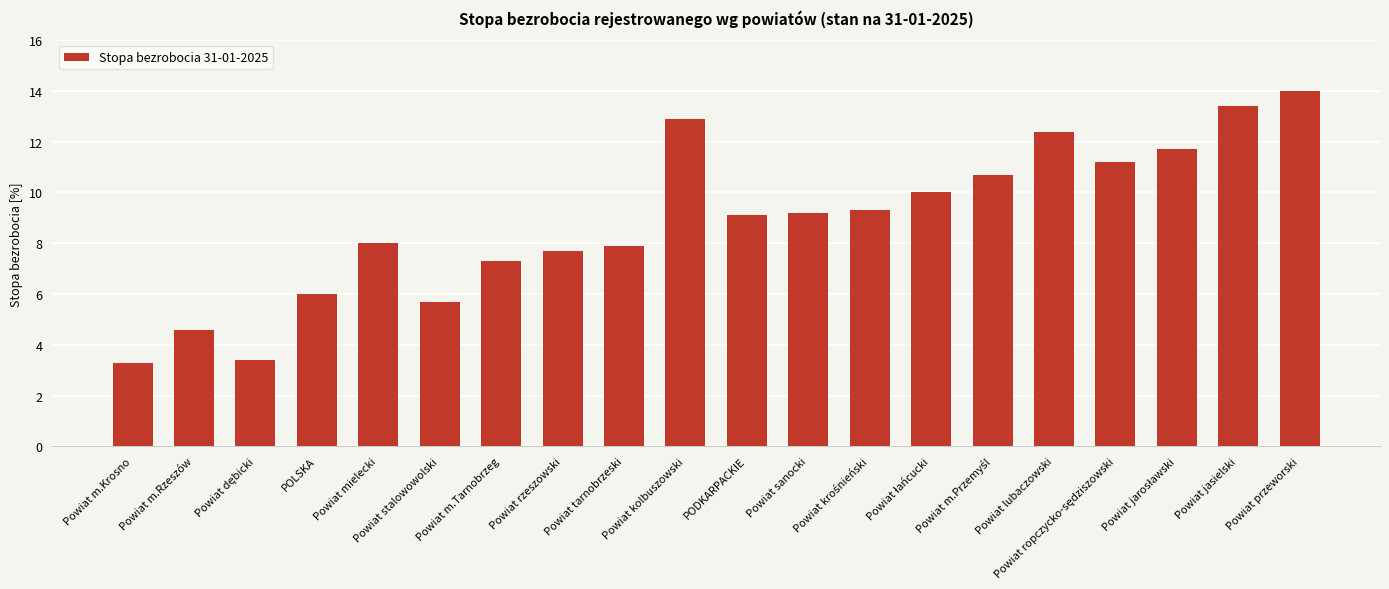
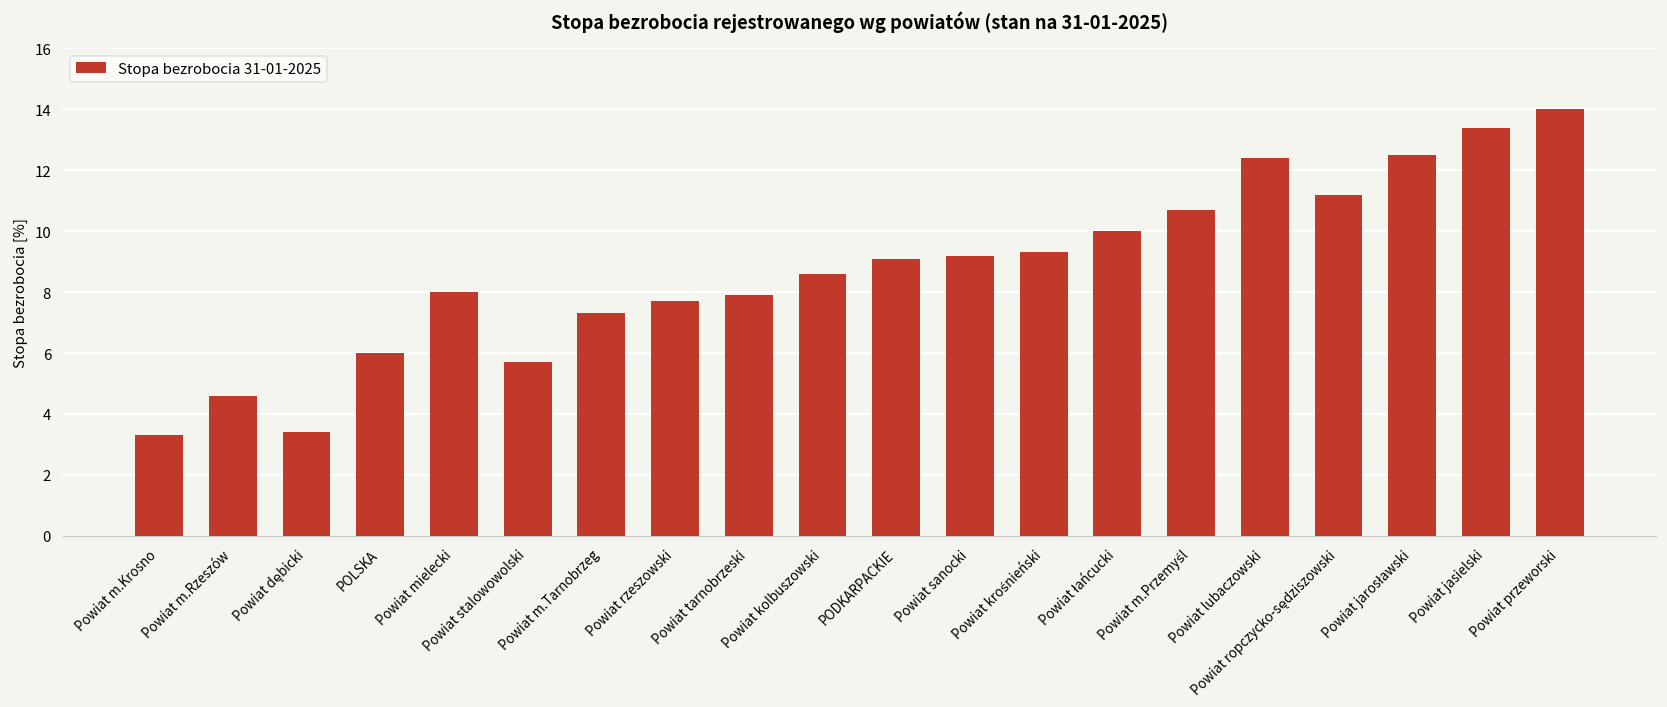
Powiat kolbuszowski: 12.9 -> 8.6
Powiat jarosławski: 11.7 -> 12.5
